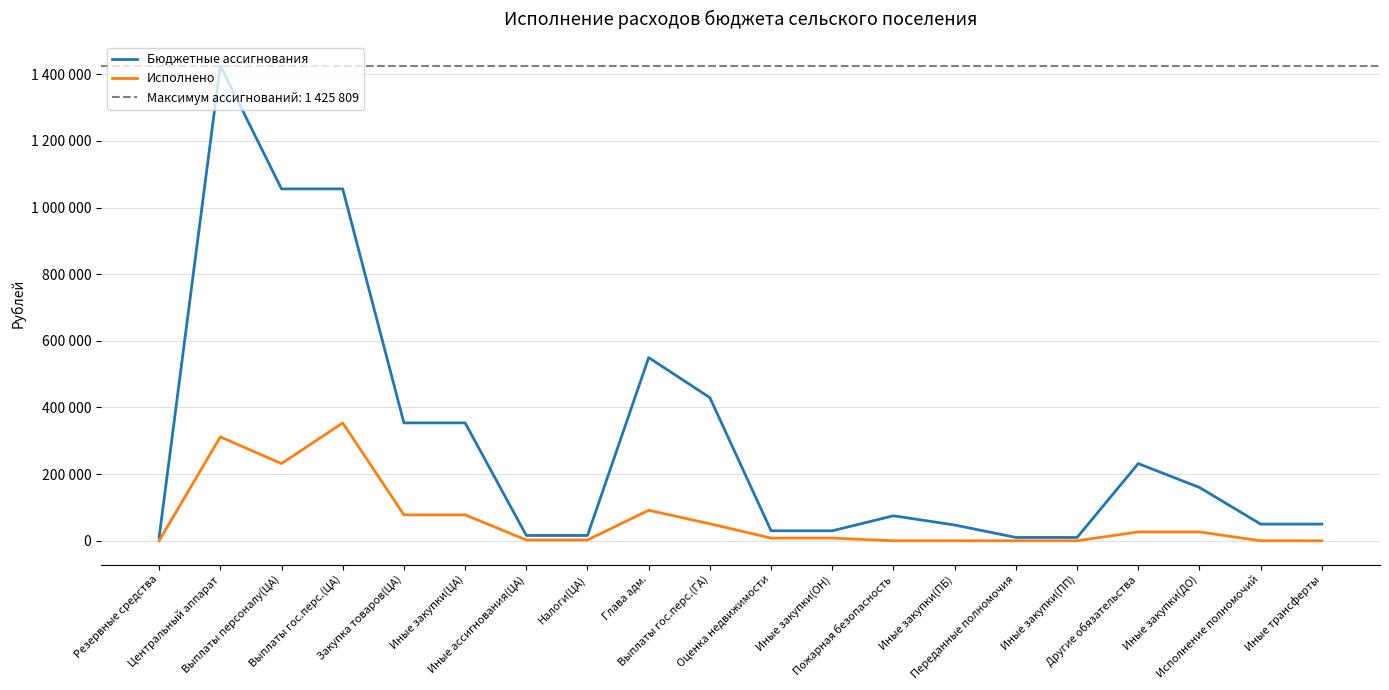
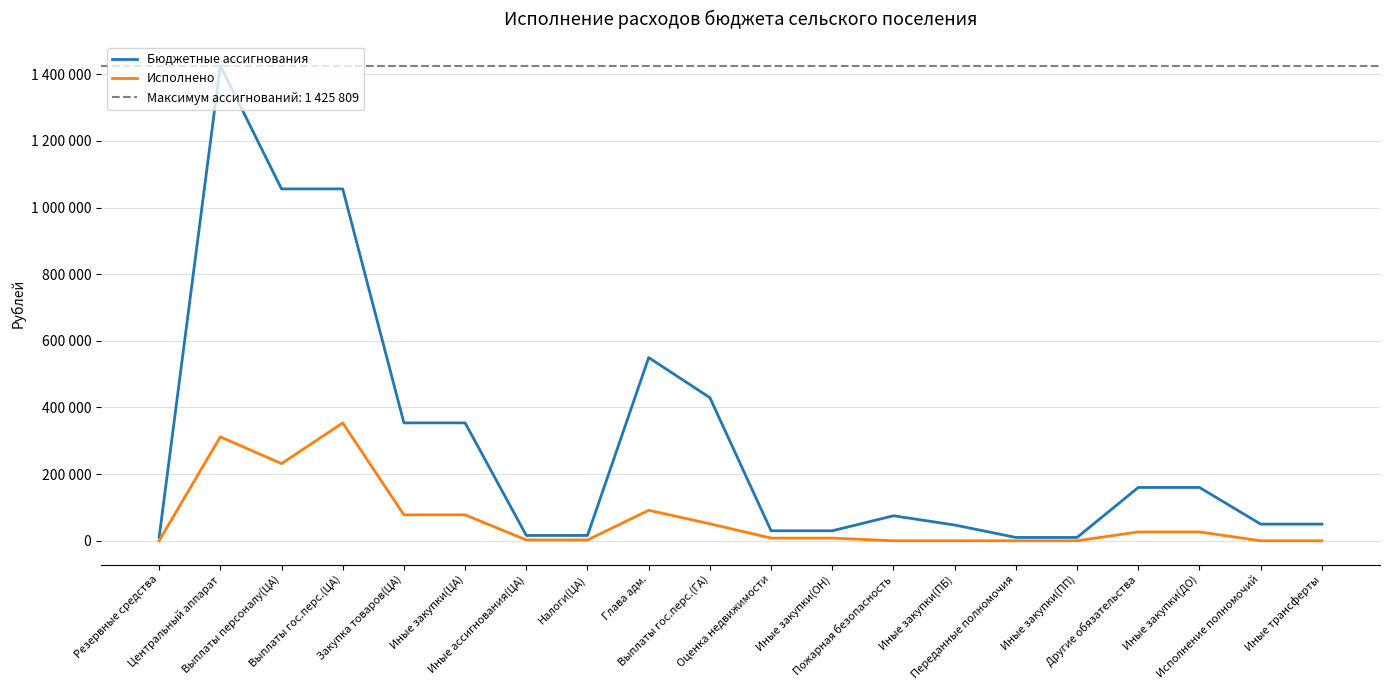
Бюджетные ассигнования, Другие обязательства: 230000 -> 160000
